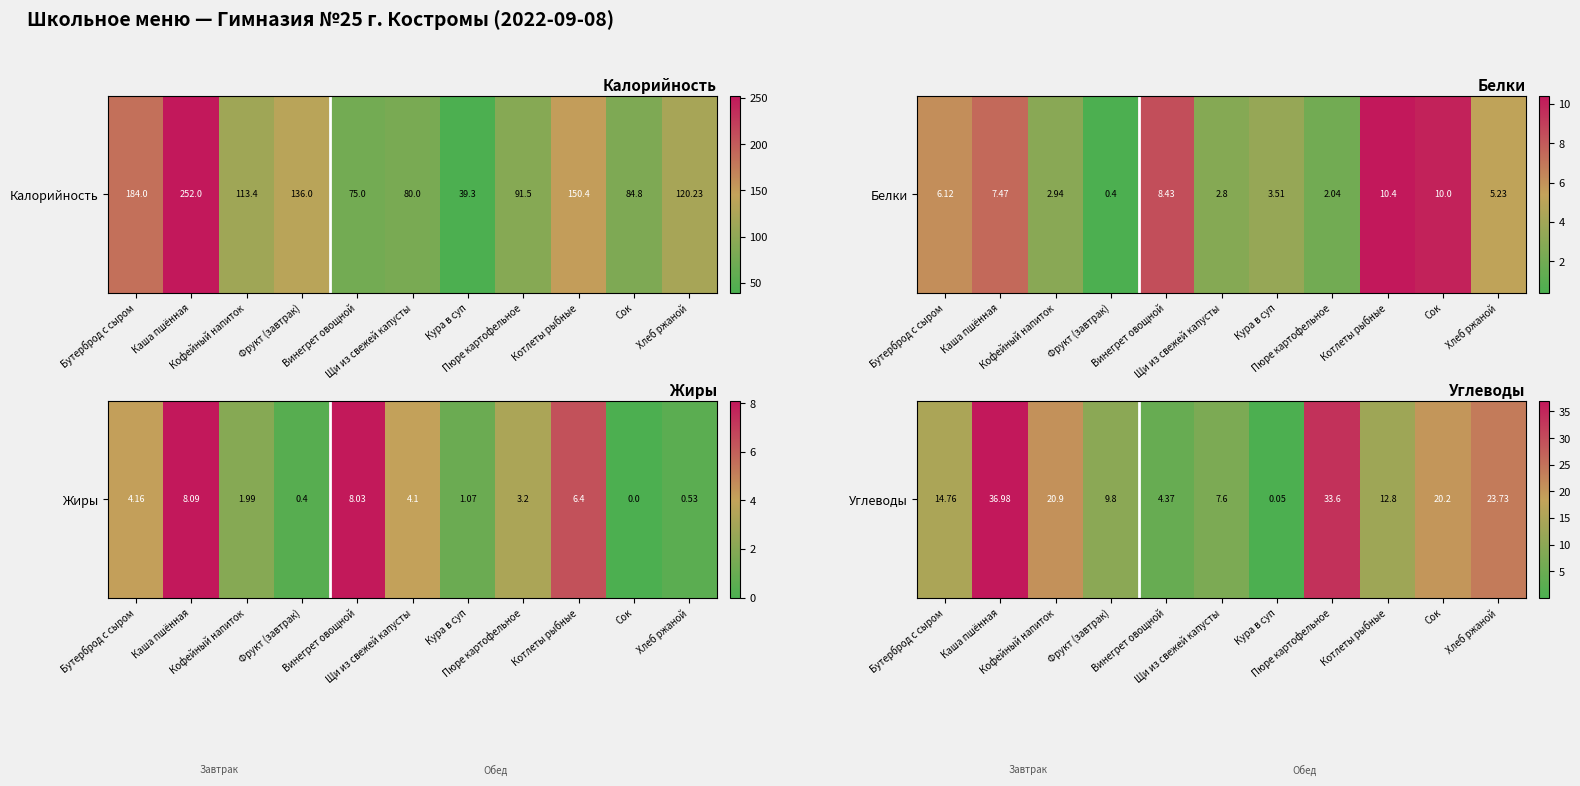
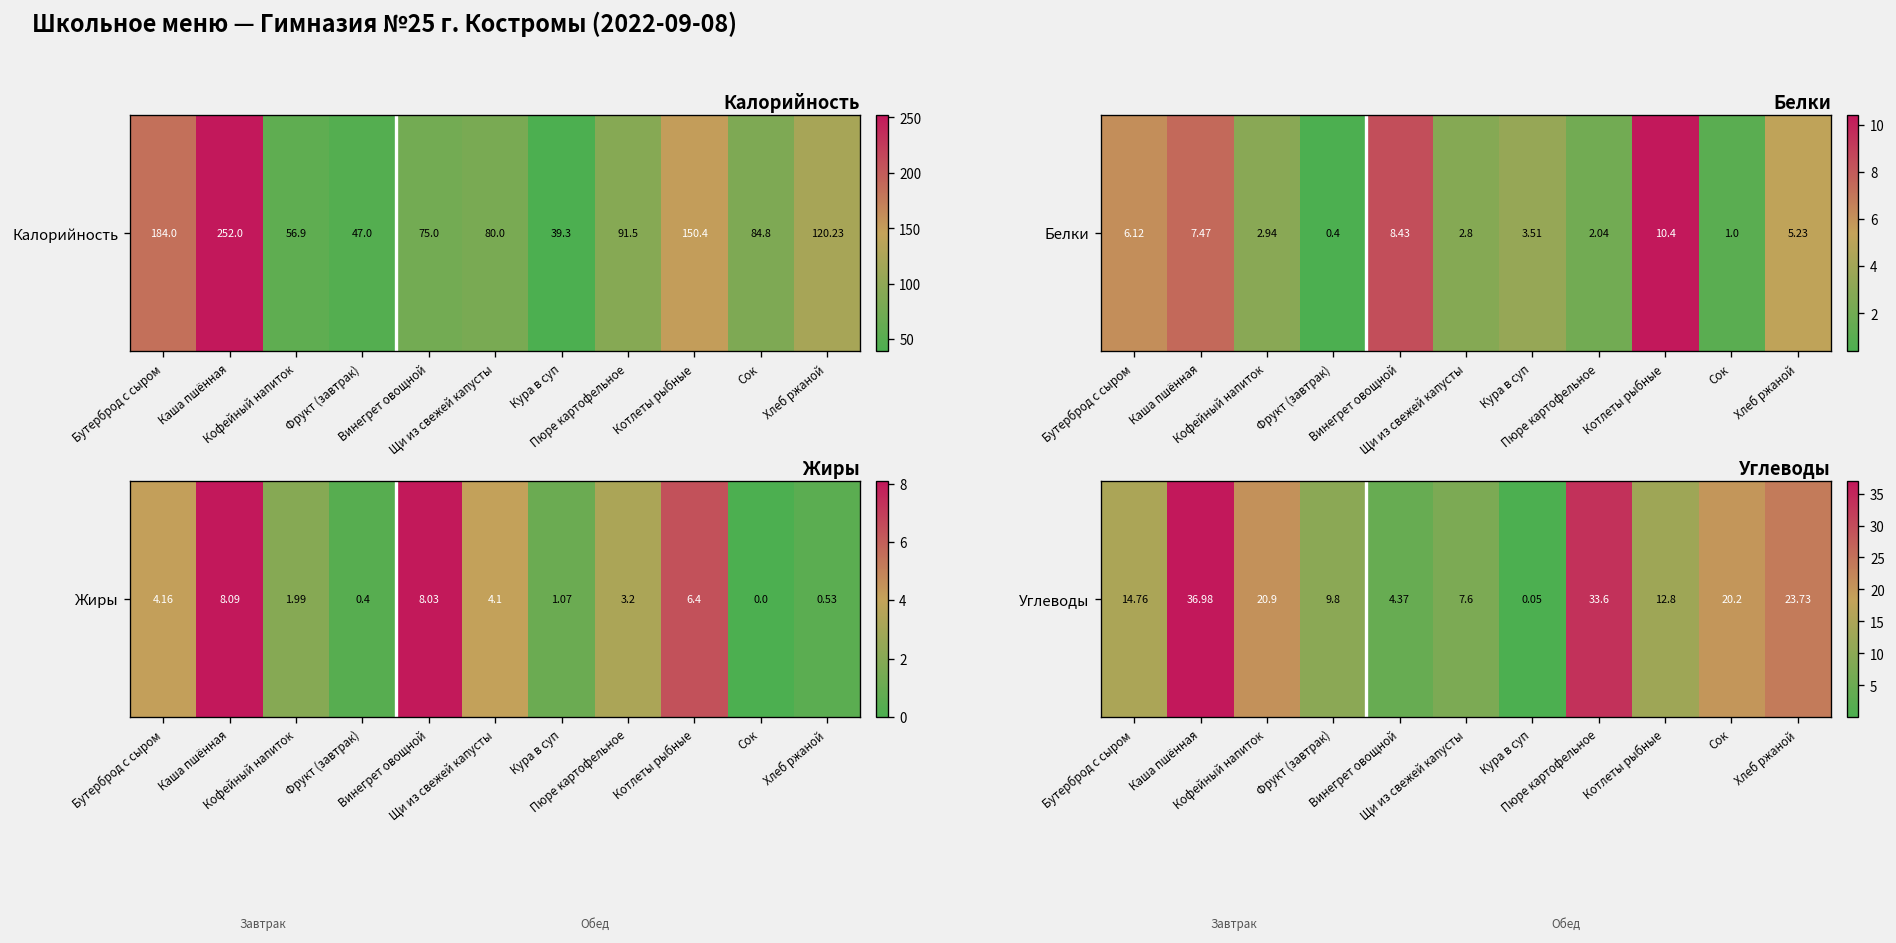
Калорийность, Калорийность, Кофейный напиток: 113.4 -> 56.9
Калорийность, Калорийность, Фрукт (завтрак): 136.0 -> 47.0
Белки, Белки, Сок: 10.0 -> 1.0
